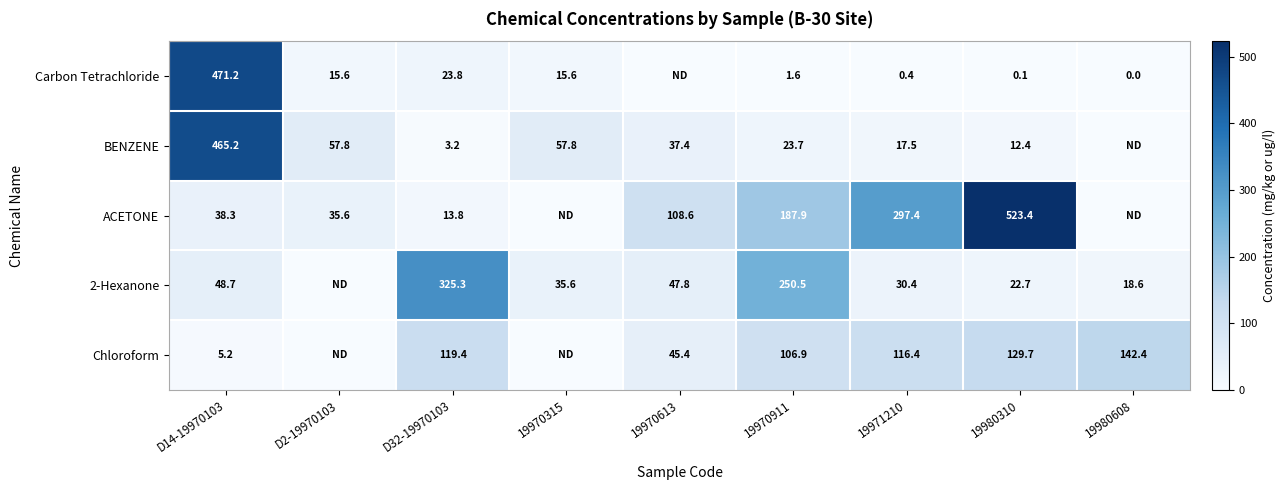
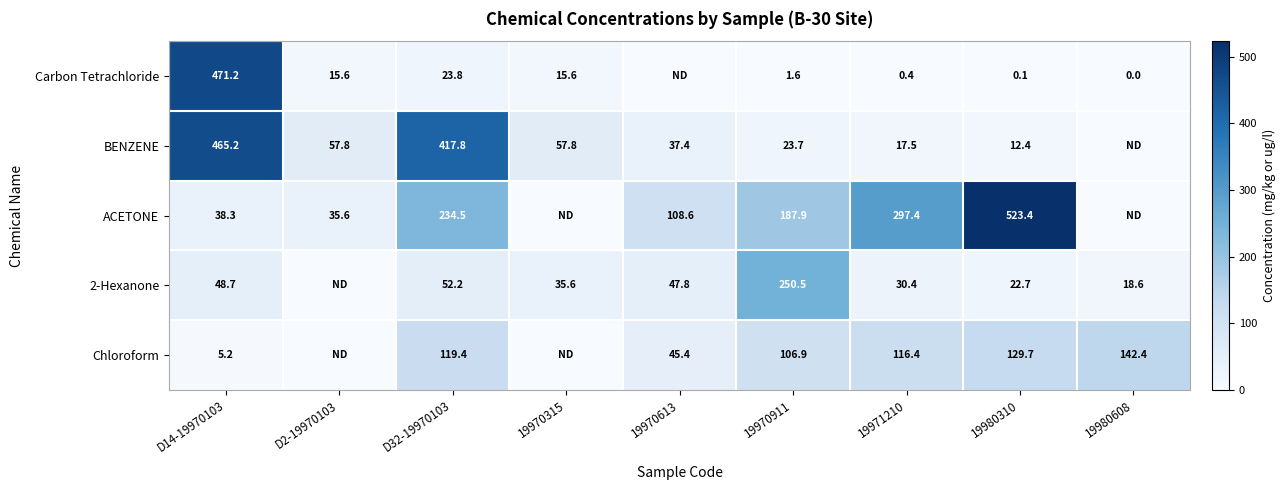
BENZENE, D32-19970103: 3.2 -> 417.8
ACETONE, D32-19970103: 13.8 -> 234.5
2-Hexanone, D32-19970103: 325.3 -> 52.2
